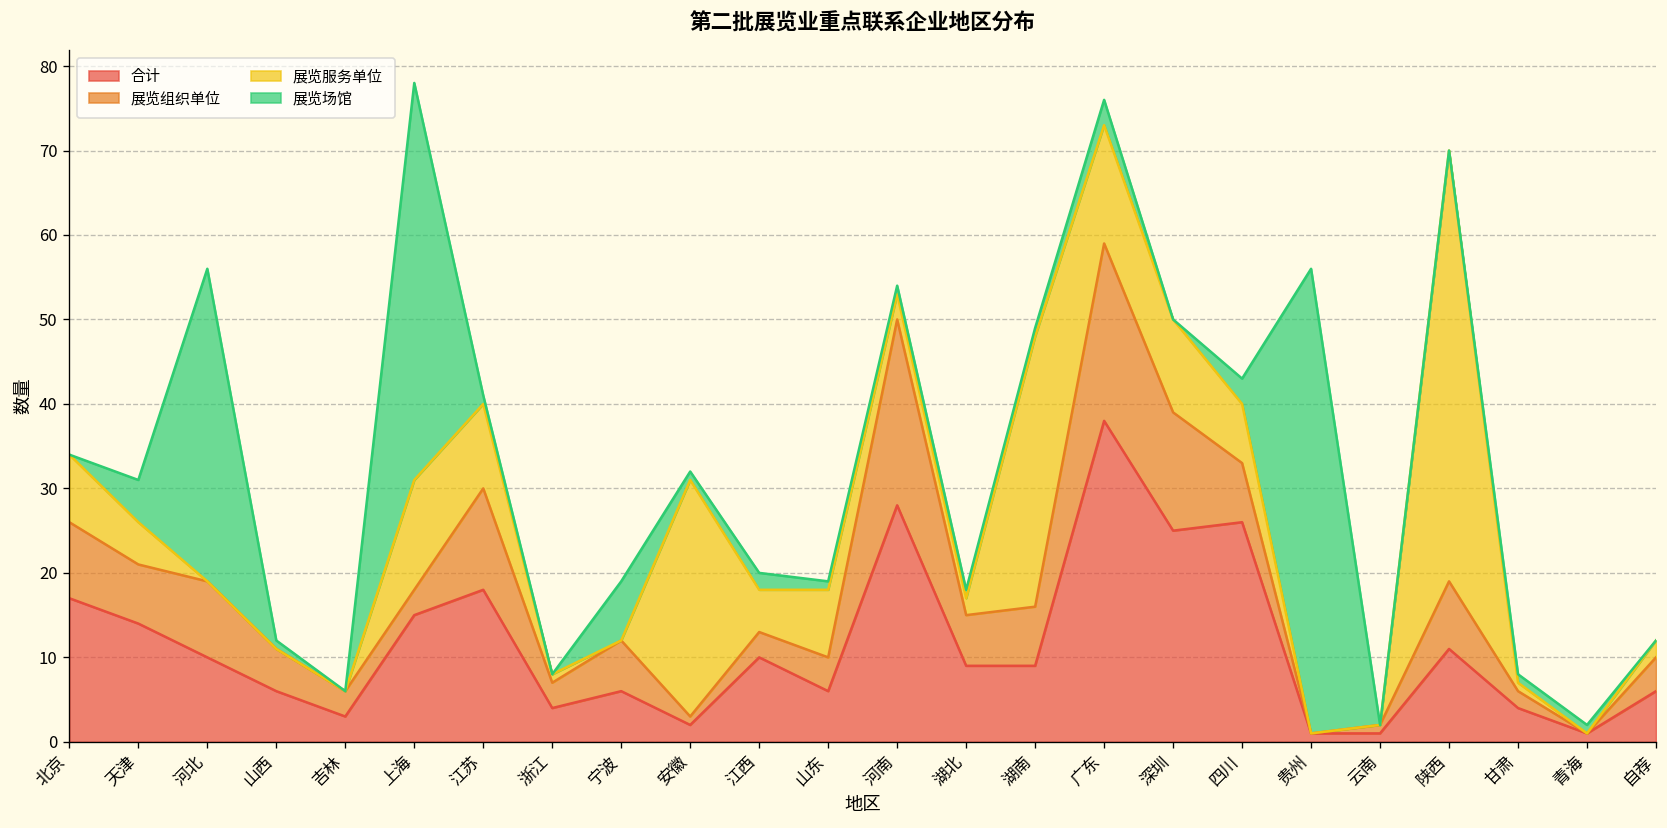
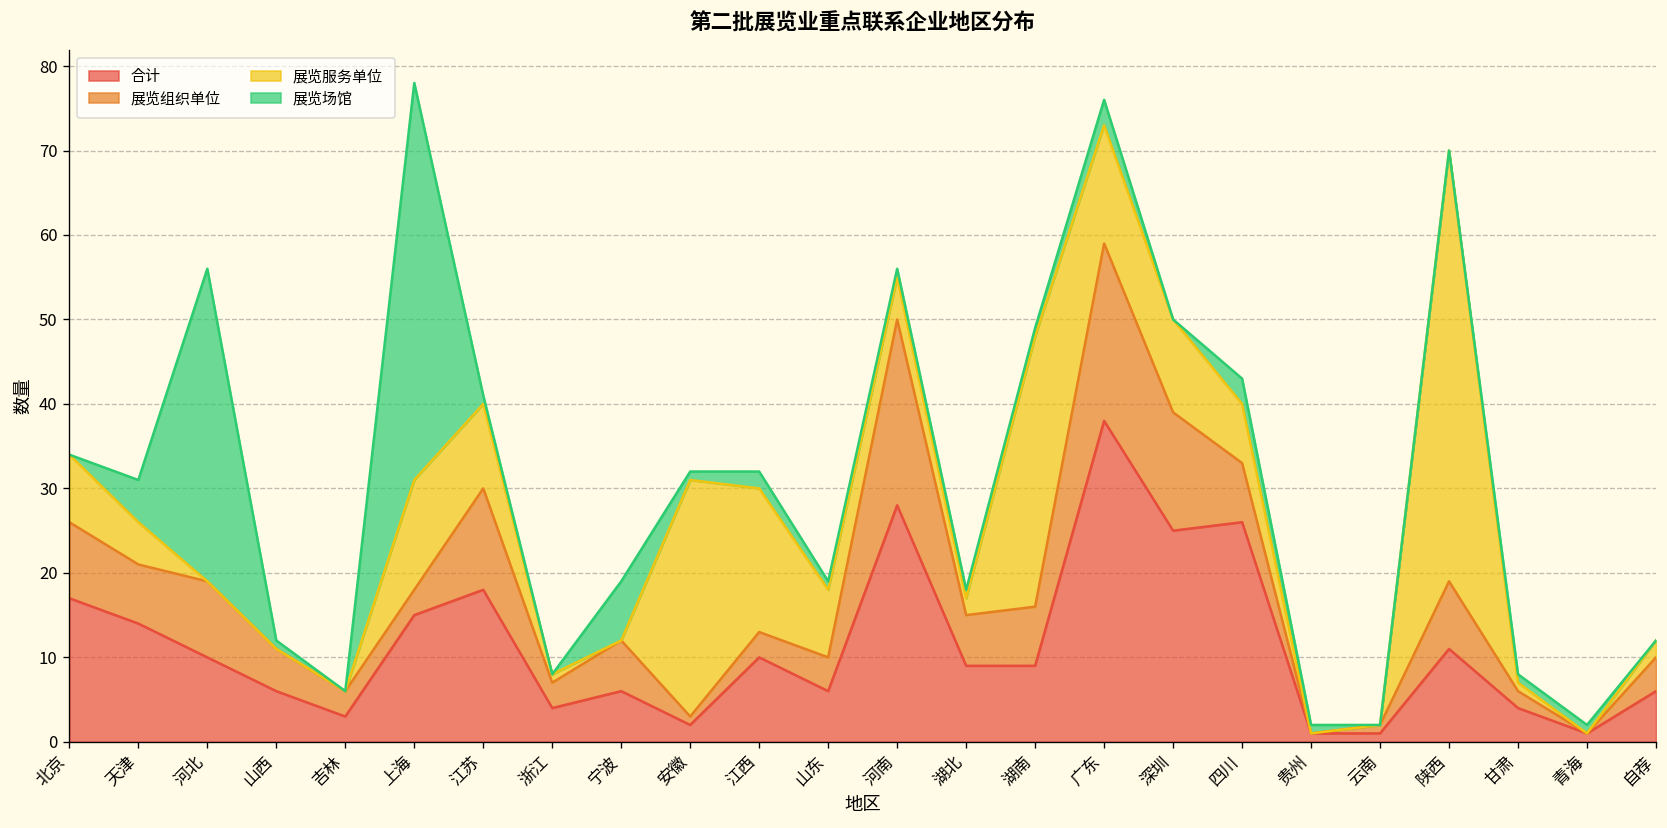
展览服务单位, 江西: 5 -> 17
展览服务单位, 河南: 3 -> 5
展览场馆, 贵州: 55 -> 1
